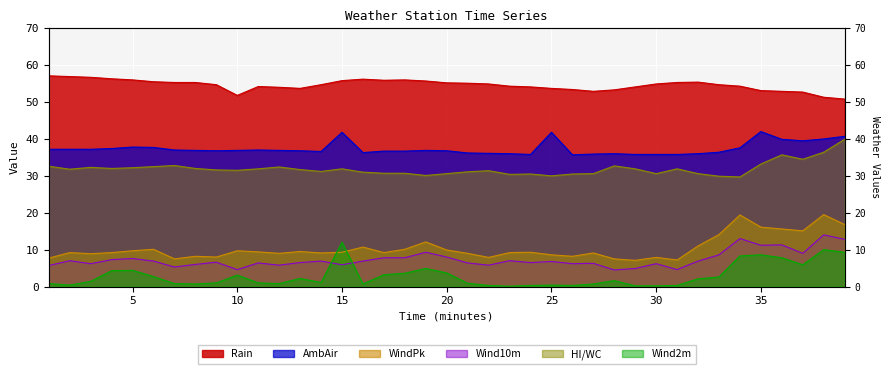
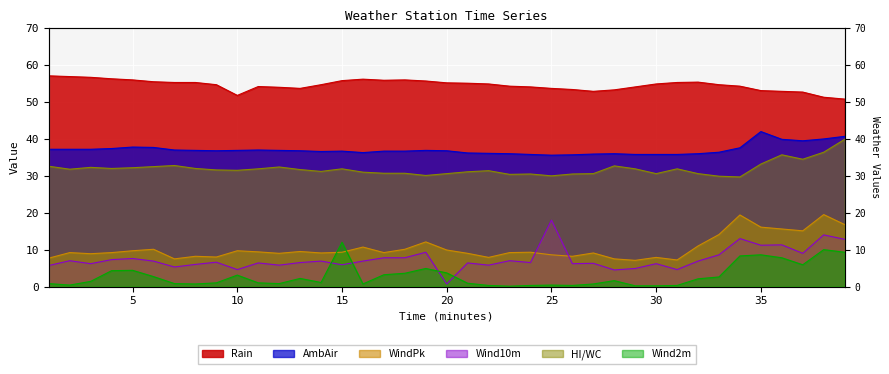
AmbAir, 15: 42 -> 37
Wind10m, 20: 8 -> 1
AmbAir, 25: 42 -> 36
Wind10m, 25: 7 -> 18
